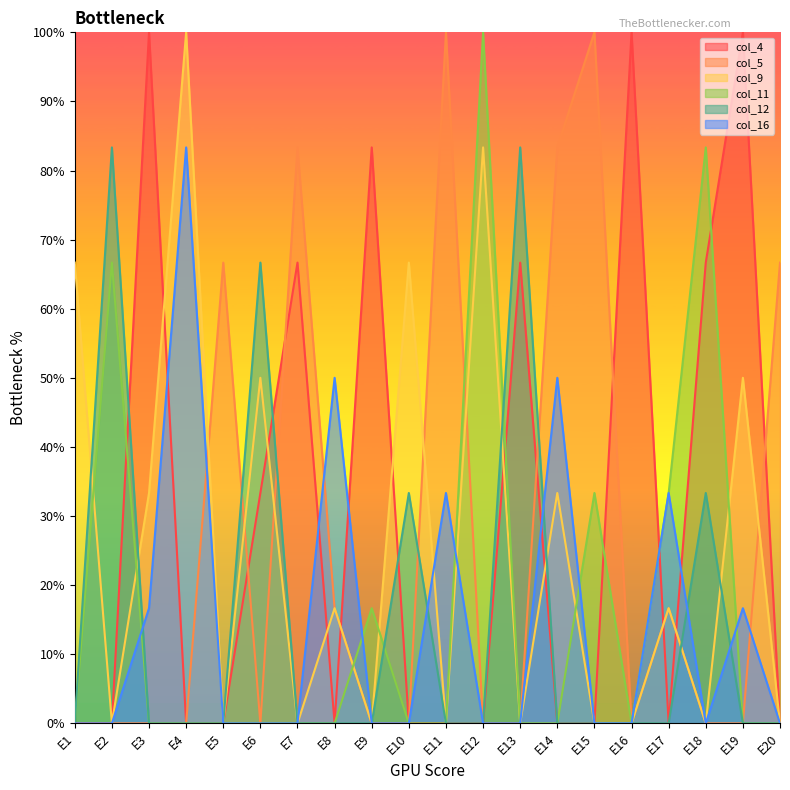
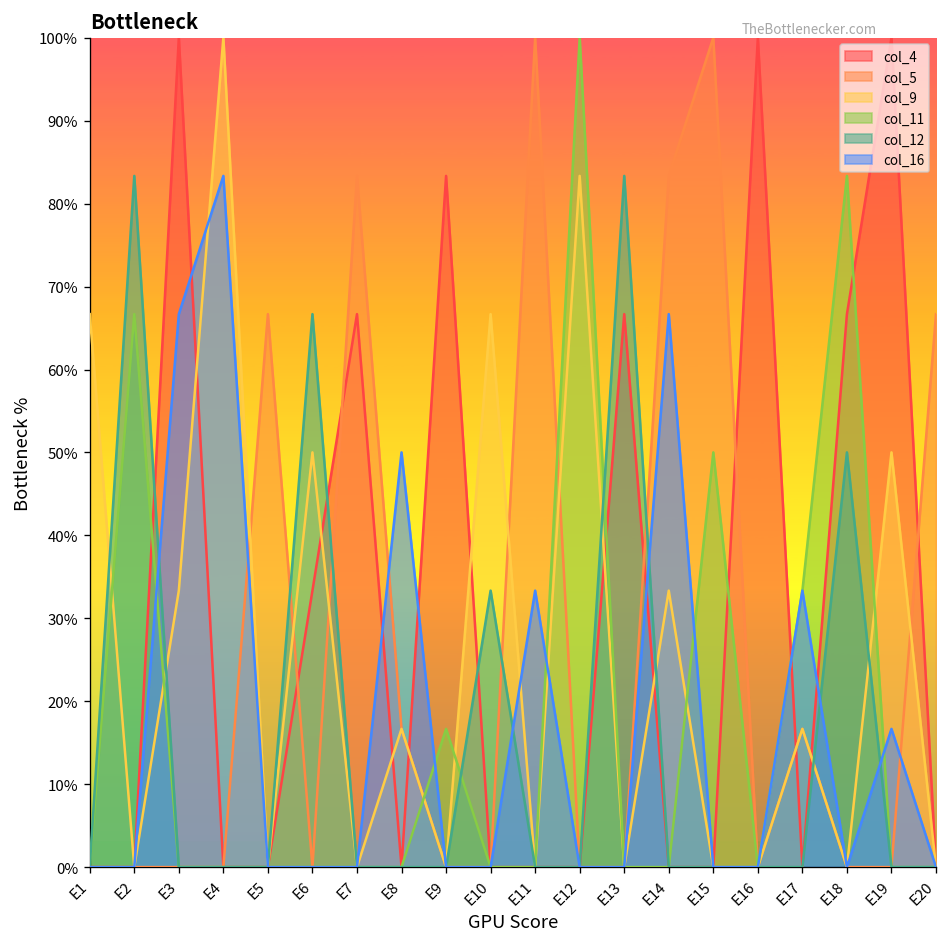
col_16, E3: 17% -> 67%
col_16, E14: 50% -> 67%
col_11, E15: 33% -> 50%
col_12, E18: 33% -> 50%
